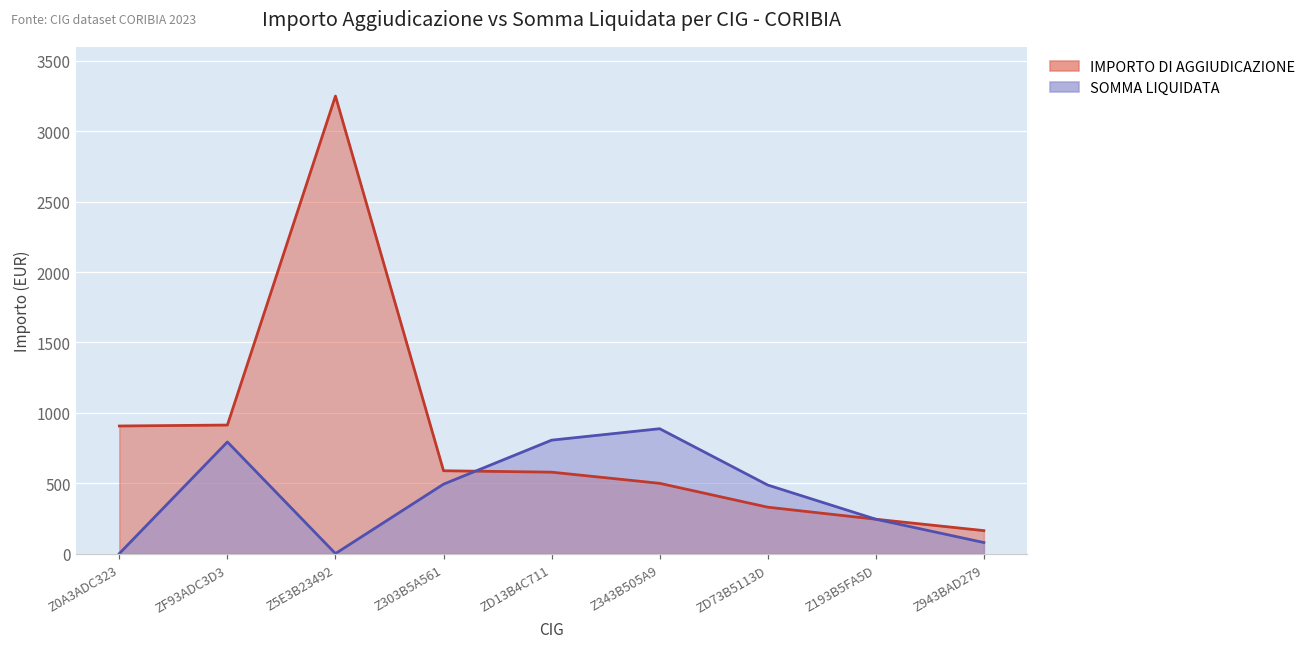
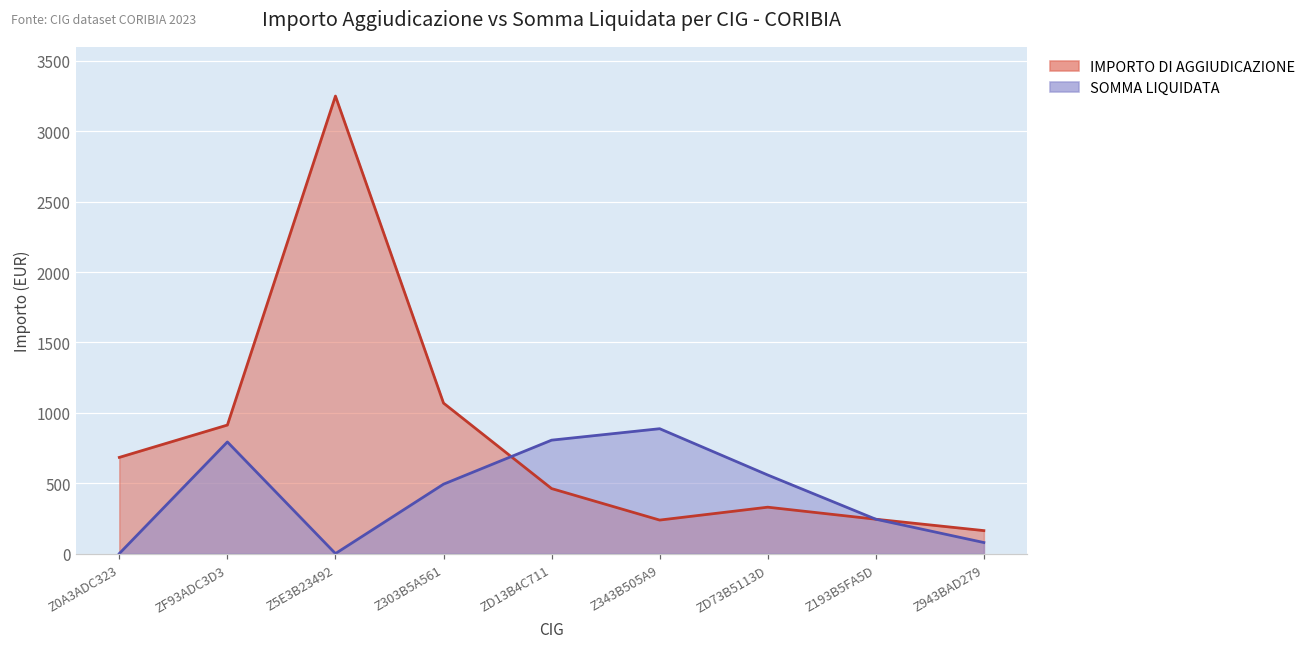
IMPORTO DI AGGIUDICAZIONE, Z0A3ADC323: 910 -> 680
IMPORTO DI AGGIUDICAZIONE, Z303B5A561: 590 -> 1070
IMPORTO DI AGGIUDICAZIONE, ZD13B4C711: 580 -> 460
IMPORTO DI AGGIUDICAZIONE, Z343B505A9: 500 -> 240
SOMMA LIQUIDATA, ZD73B5113D: 490 -> 560
